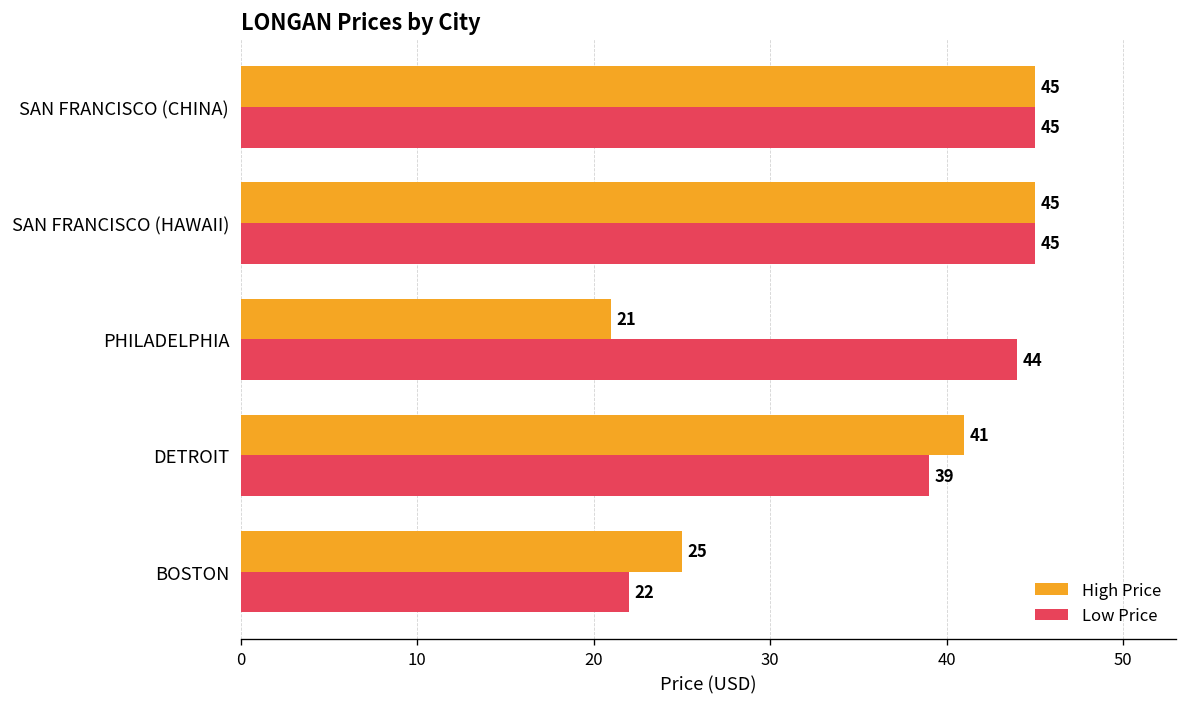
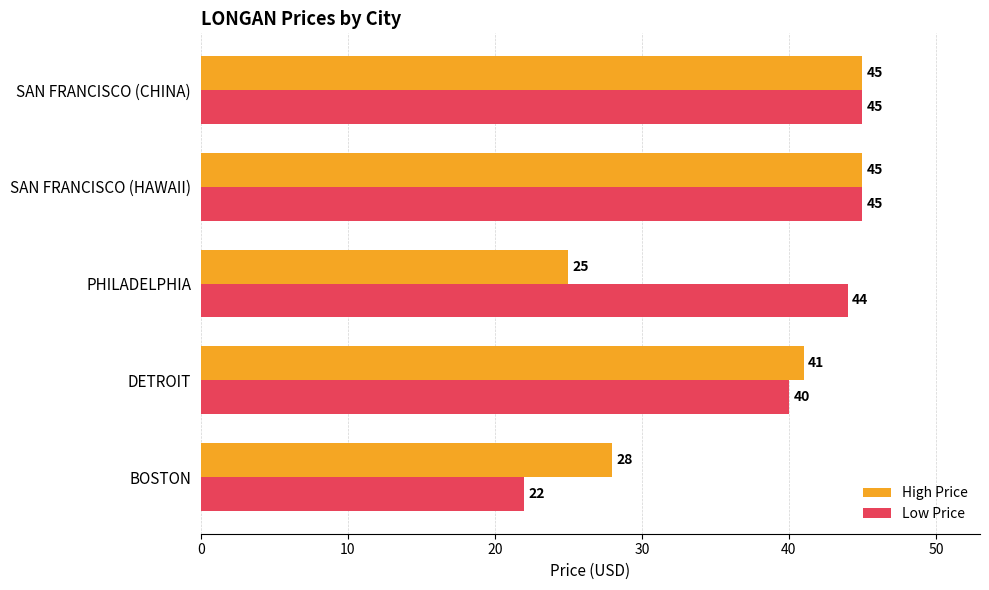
High Price, PHILADELPHIA: 21 -> 25
Low Price, DETROIT: 39 -> 40
High Price, BOSTON: 25 -> 28
